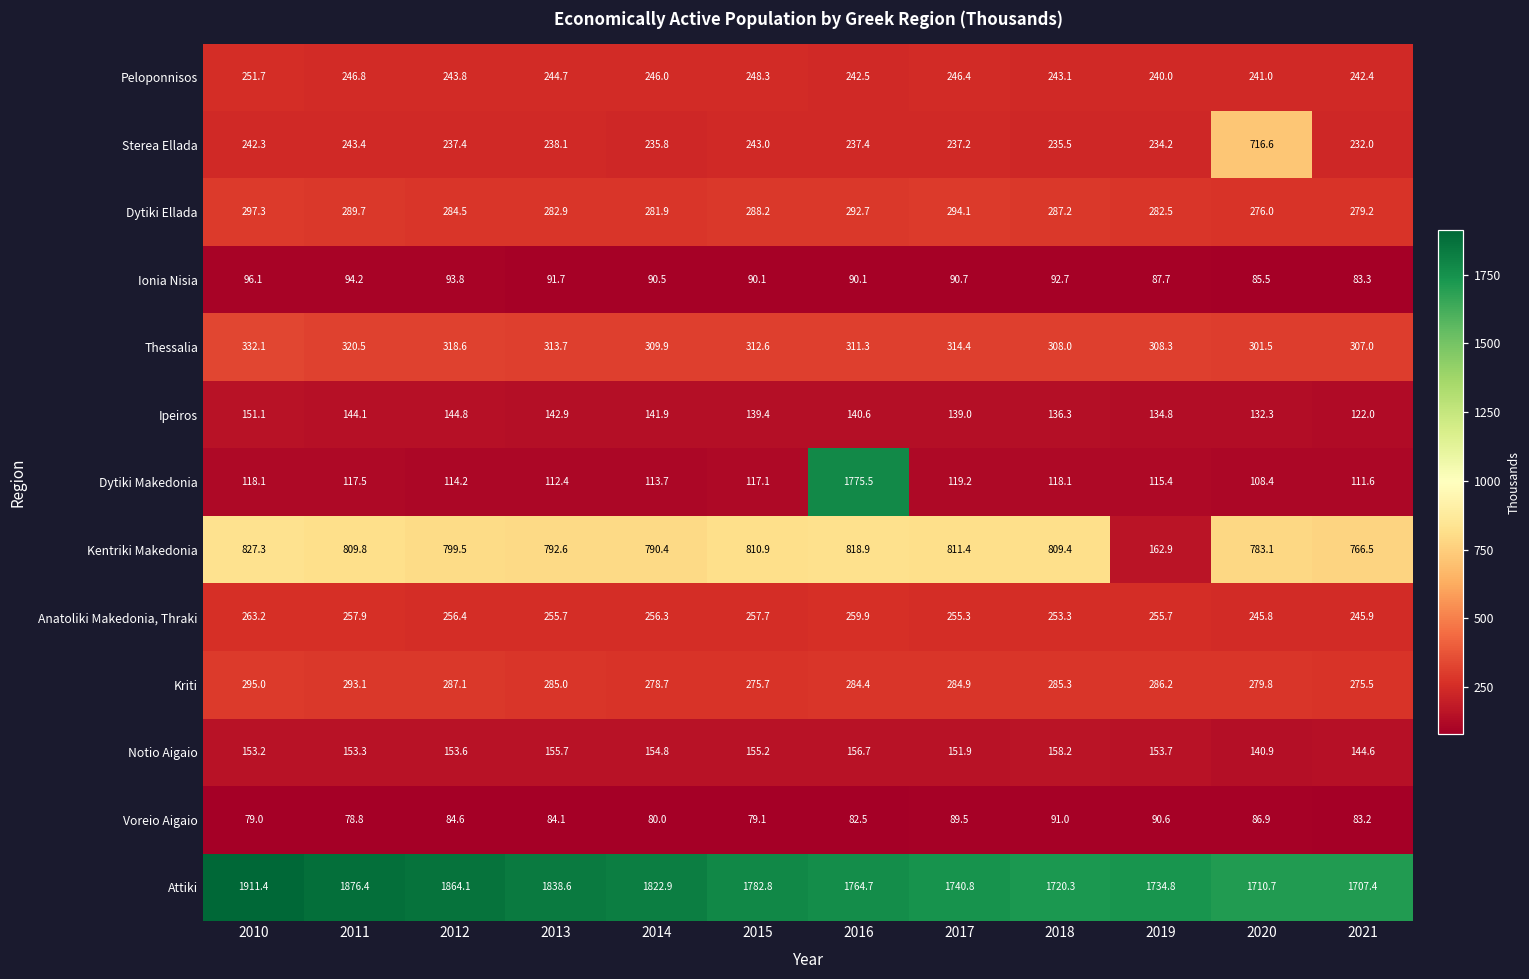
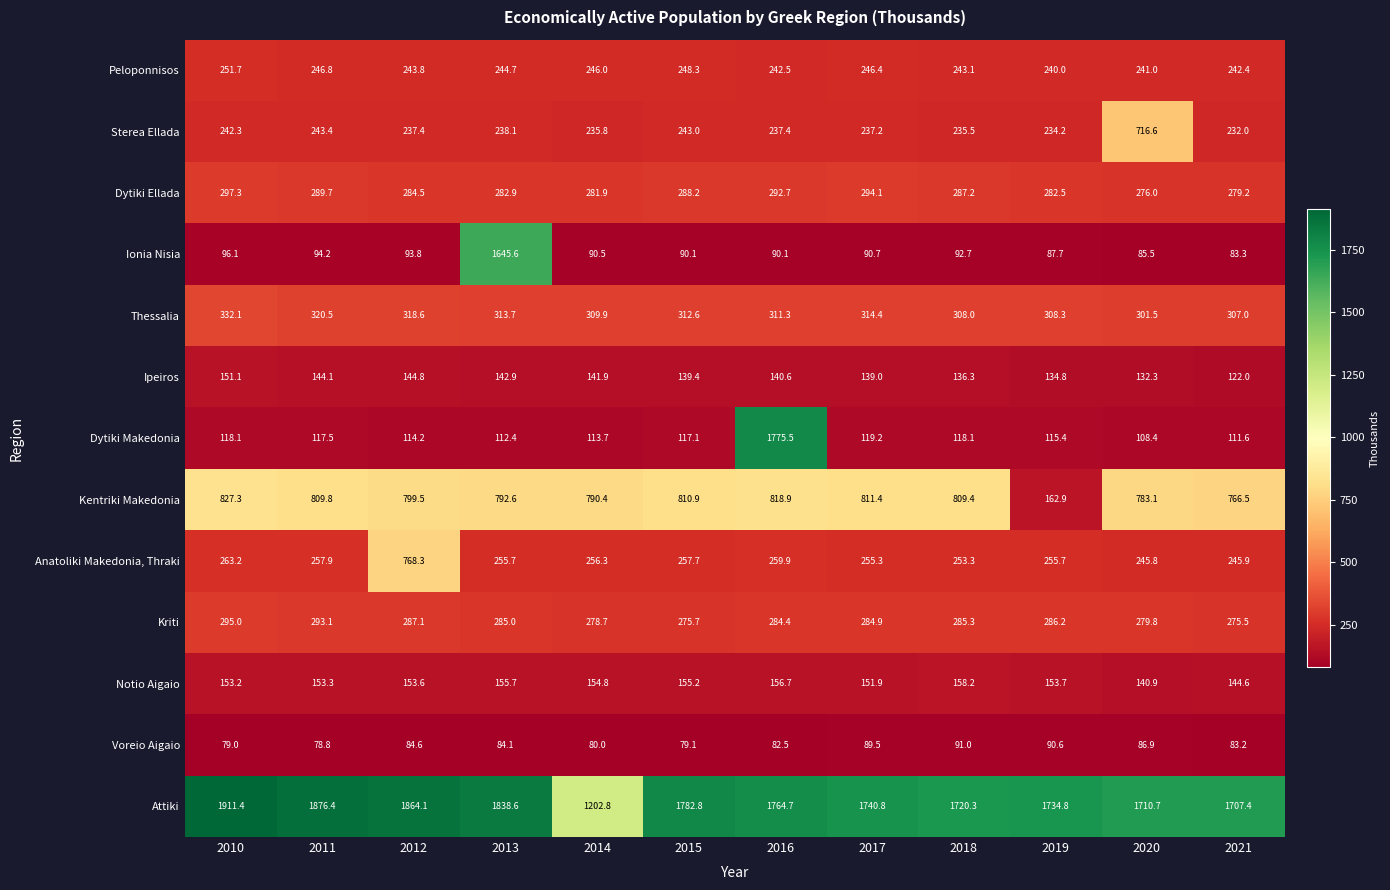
Ionia Nisia, 2013: 91.7 -> 1645.6
Anatoliki Makedonia, Thraki, 2012: 256.4 -> 768.3
Attiki, 2014: 1822.9 -> 1202.8
